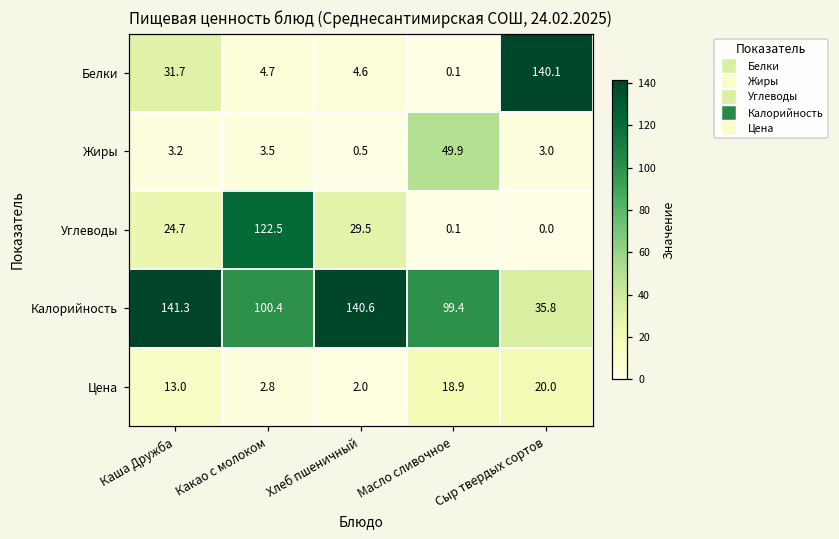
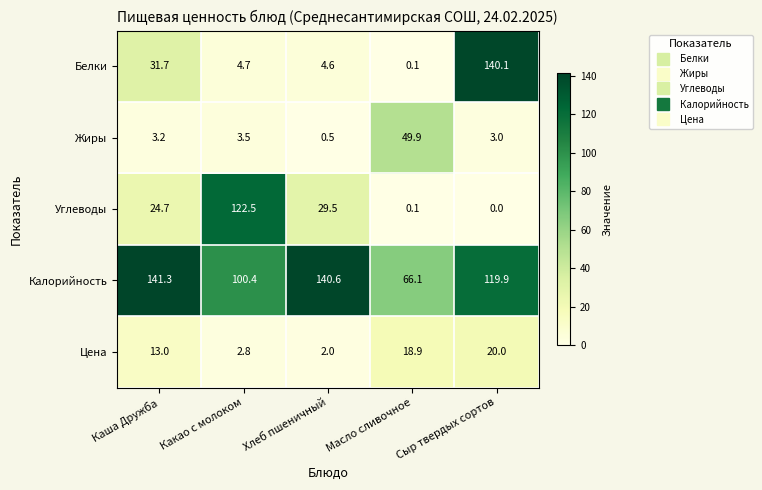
Калорийность, Масло сливочное: 99.4 -> 66.1
Калорийность, Сыр твердых сортов: 35.8 -> 119.9
